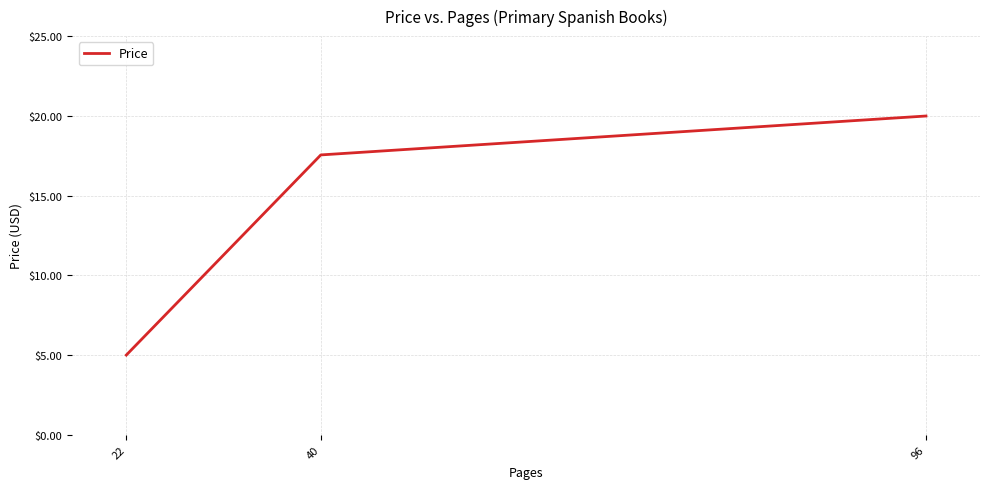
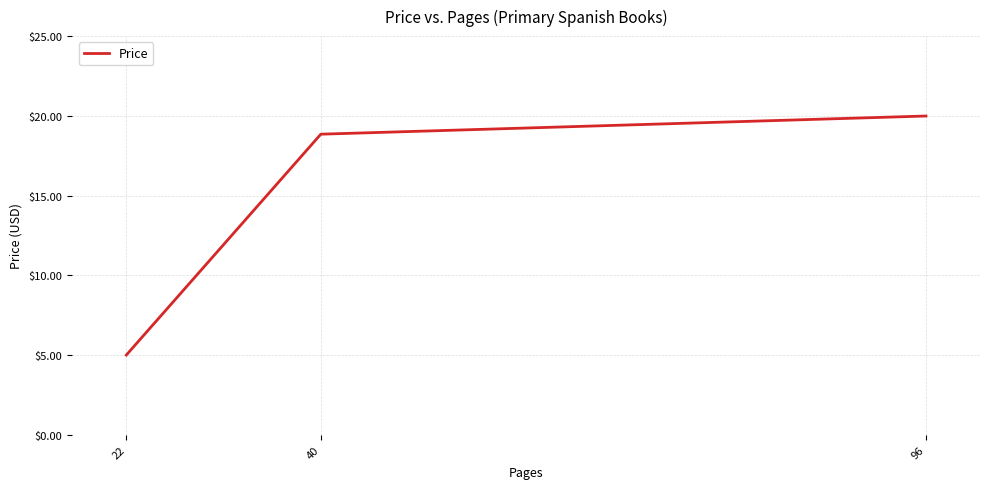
40: $17.6 -> $18.9
